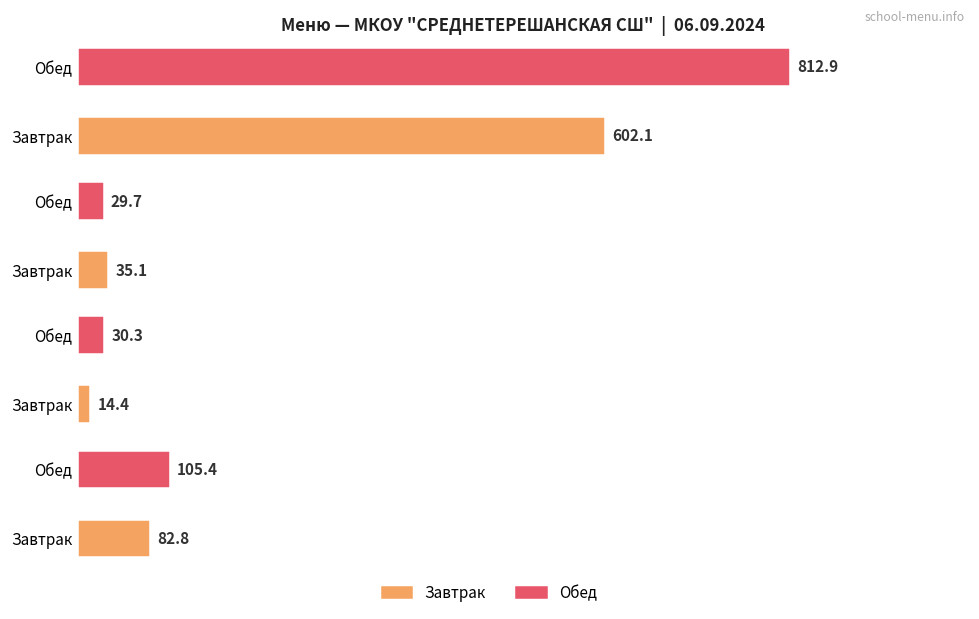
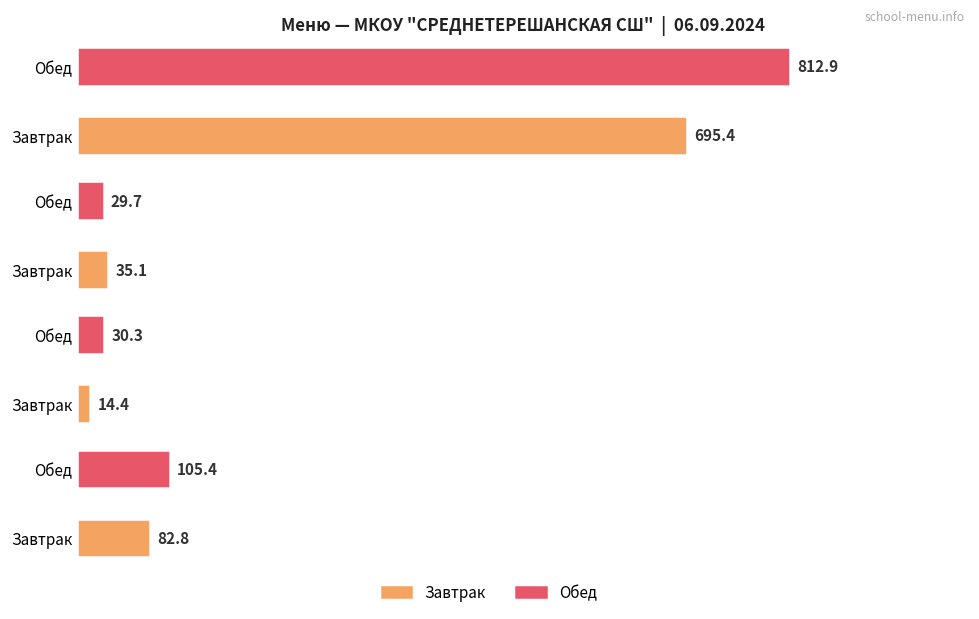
Меню — МКОУ "СРЕДНЕТЕРЕШАНСКАЯ СШ" | 06.09.2024, Завтрак: 602.1 -> 695.4
